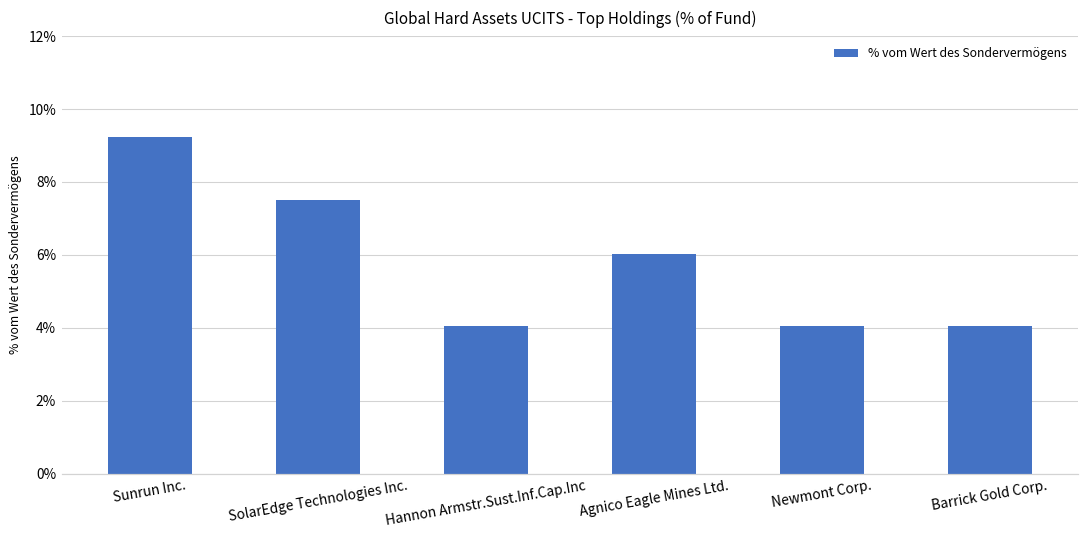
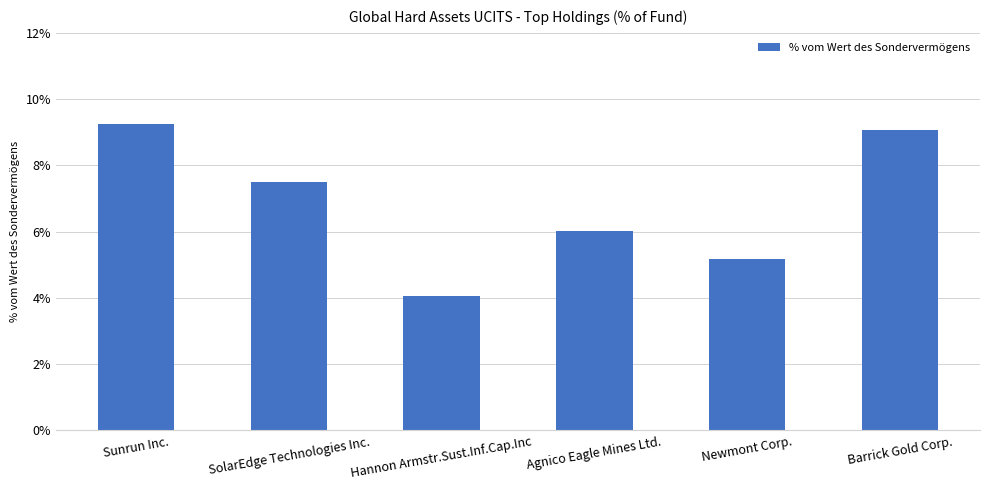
Newmont Corp.: 4.1% -> 5.2%
Barrick Gold Corp.: 4.0% -> 9.1%
